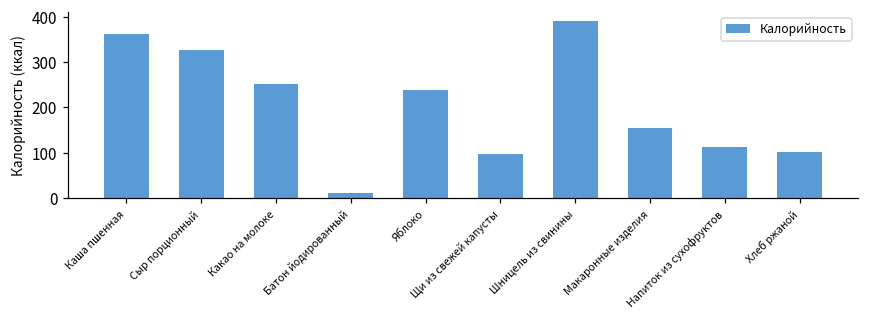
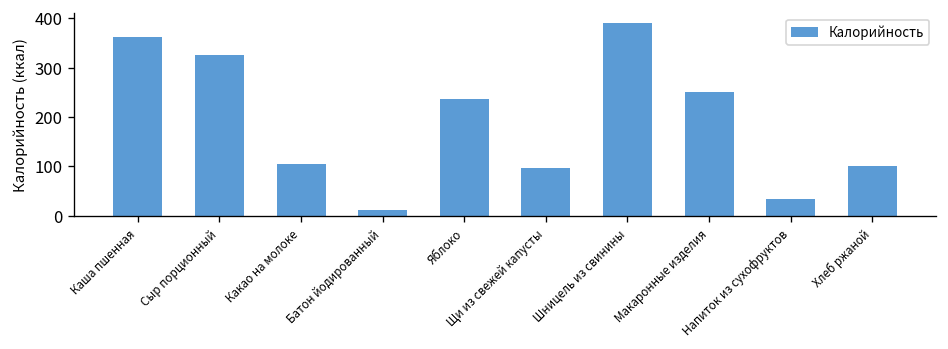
Какао на молоке: 250 -> 100
Макаронные изделия: 160 -> 250
Напиток из сухофруктов: 110 -> 30
